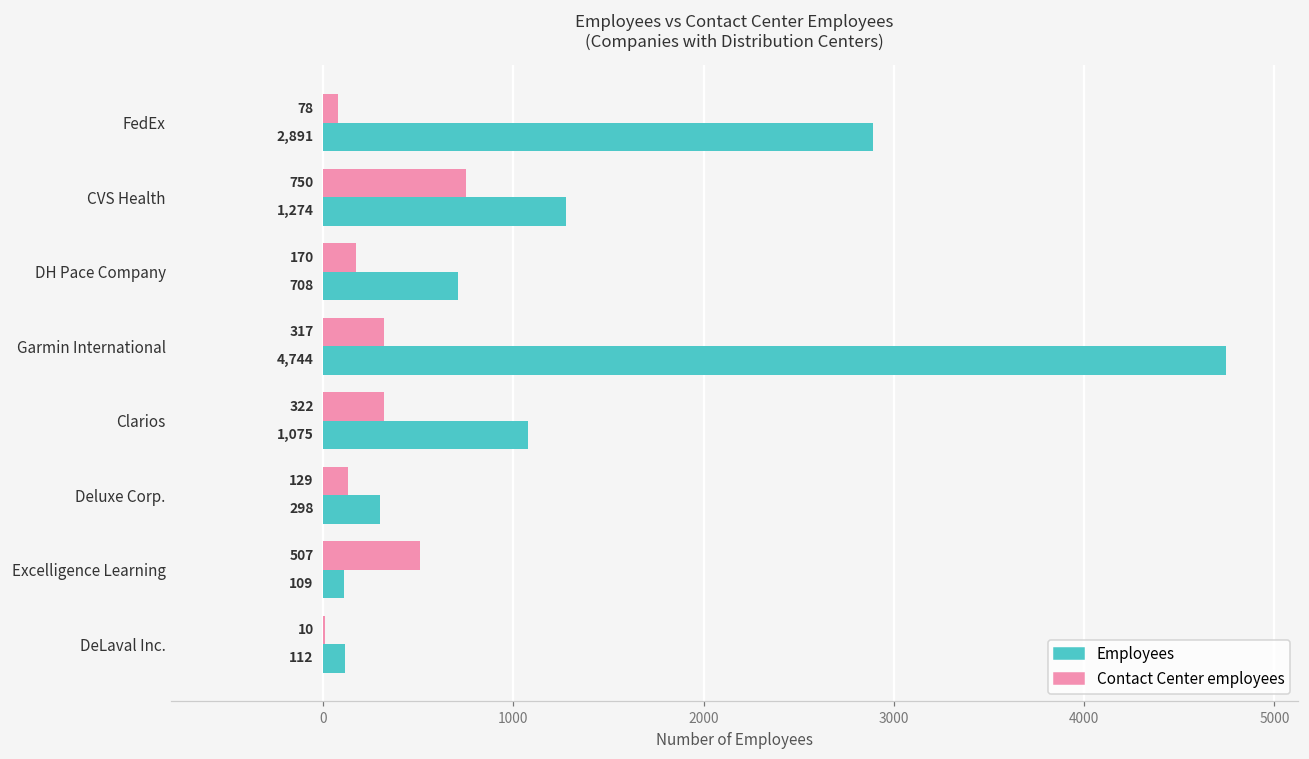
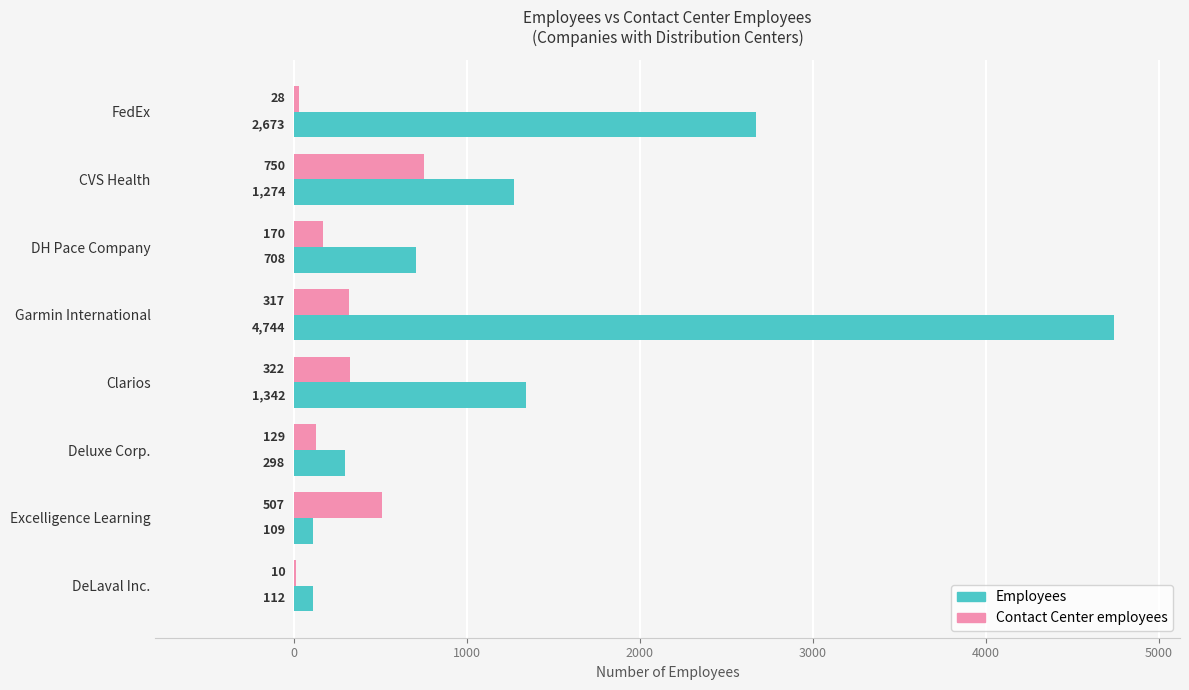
Contact Center employees, FedEx: 78 -> 28
Employees, FedEx: 2,891 -> 2,673
Employees, Clarios: 1,075 -> 1,342
